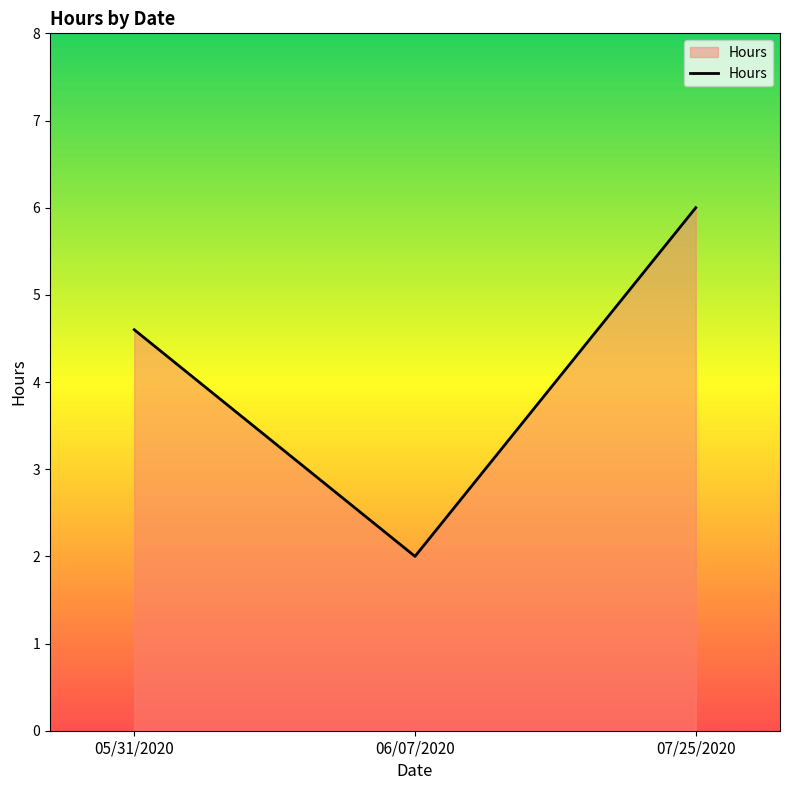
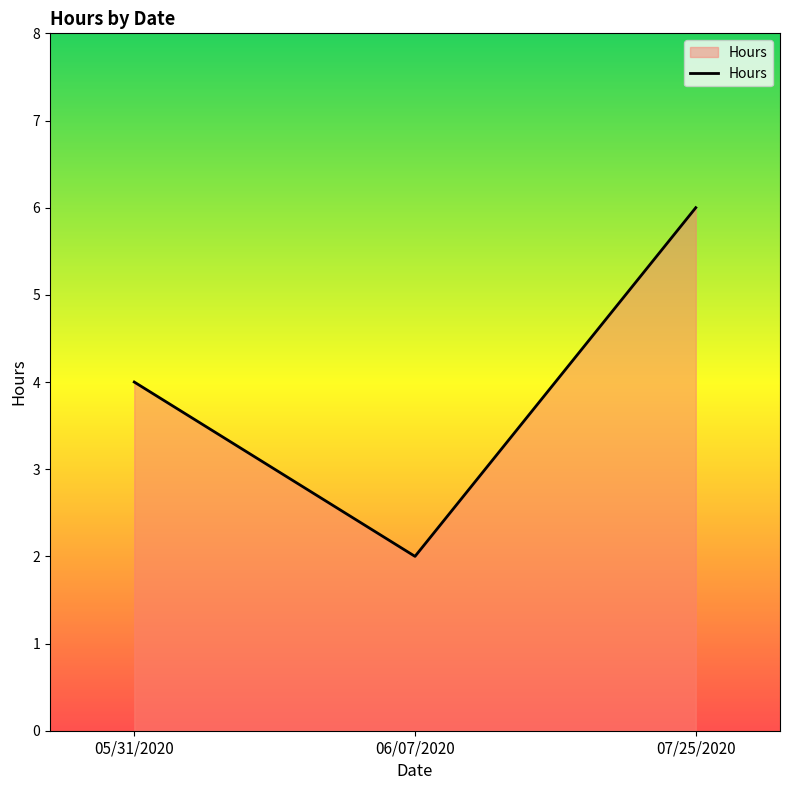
05/31/2020: 4.6 -> 4.0
